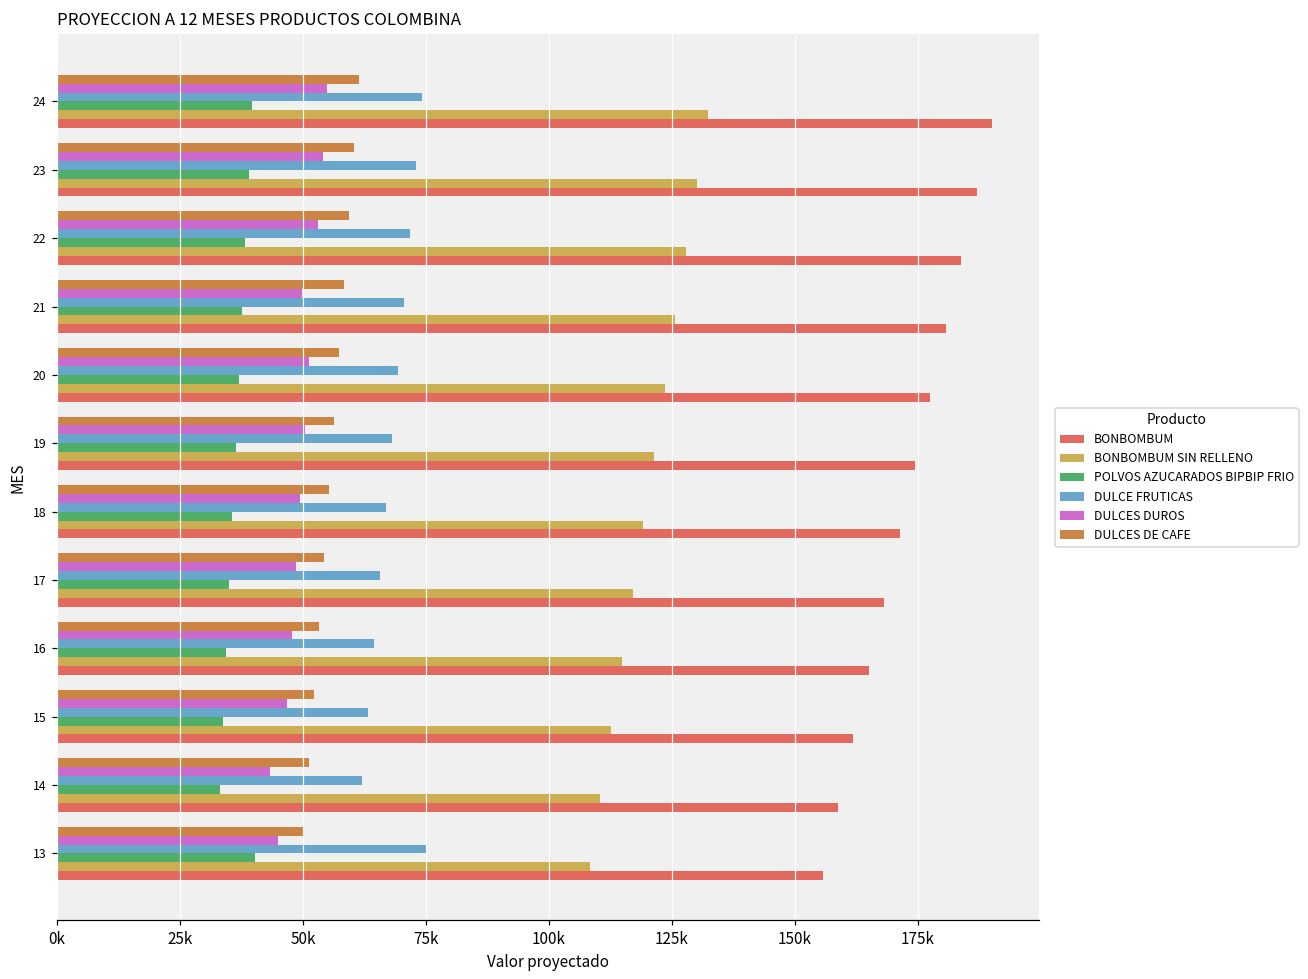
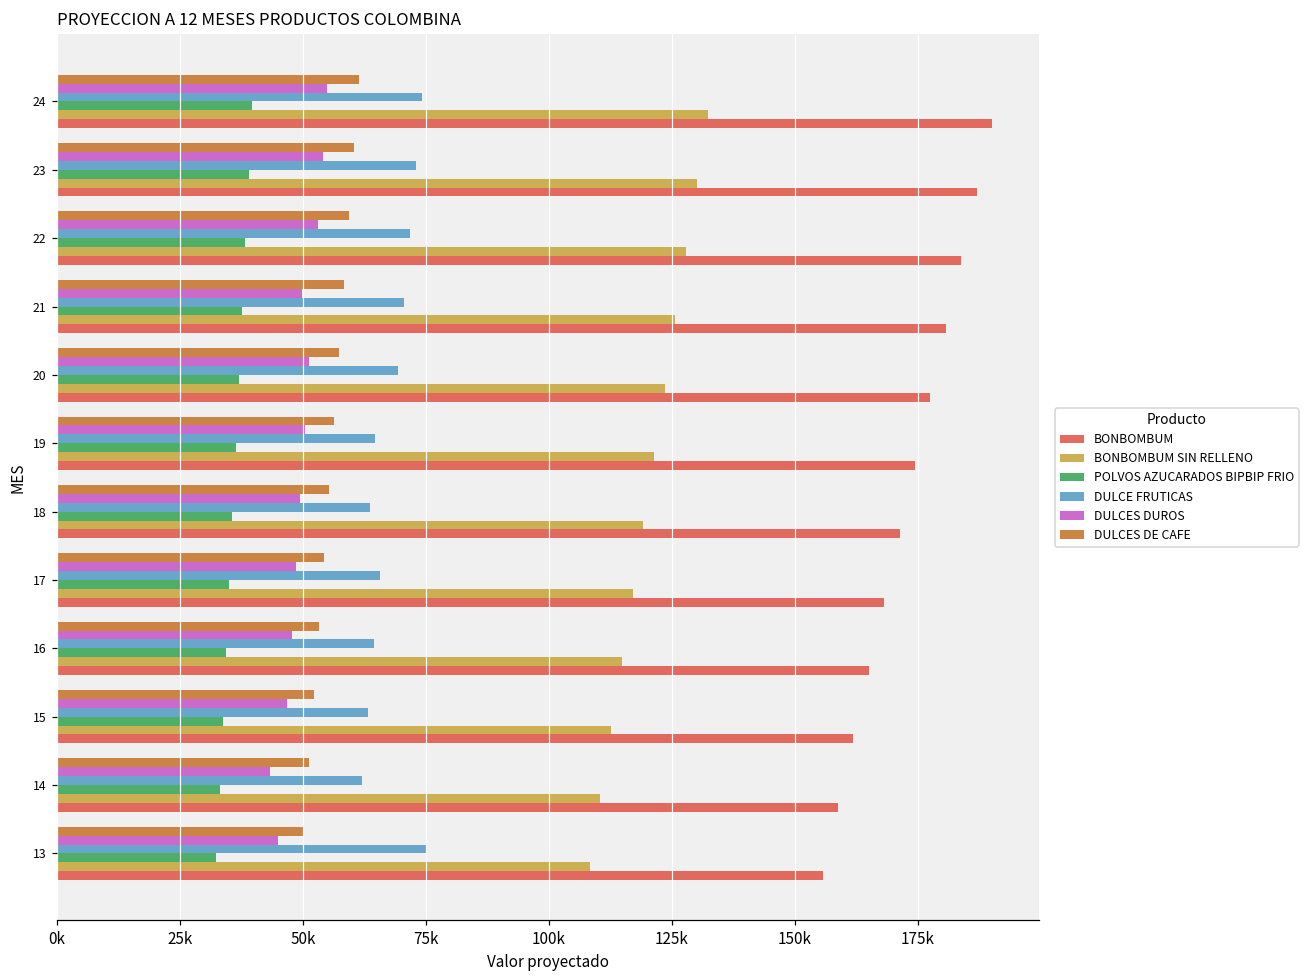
DULCE FRUTICAS, 19: 68000 -> 65000
DULCE FRUTICAS, 18: 67000 -> 64000
POLVOS AZUCARADOS BIPBIP FRIO, 13: 40000 -> 32000
